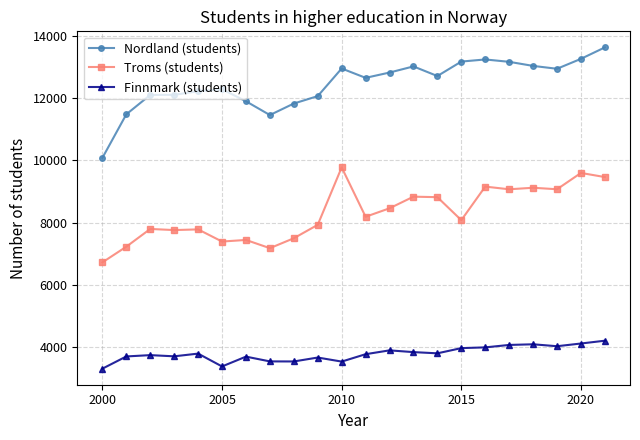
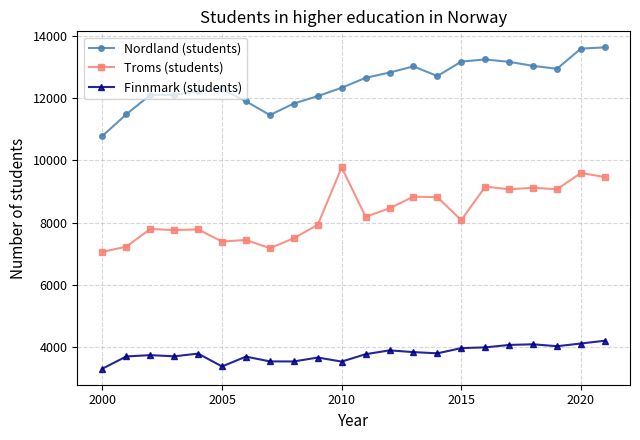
Nordland (students), 2000: 10100 -> 10800
Troms (students), 2000: 6700 -> 7100
Nordland (students), 2010: 13000 -> 12300
Nordland (students), 2020: 13300 -> 13600
